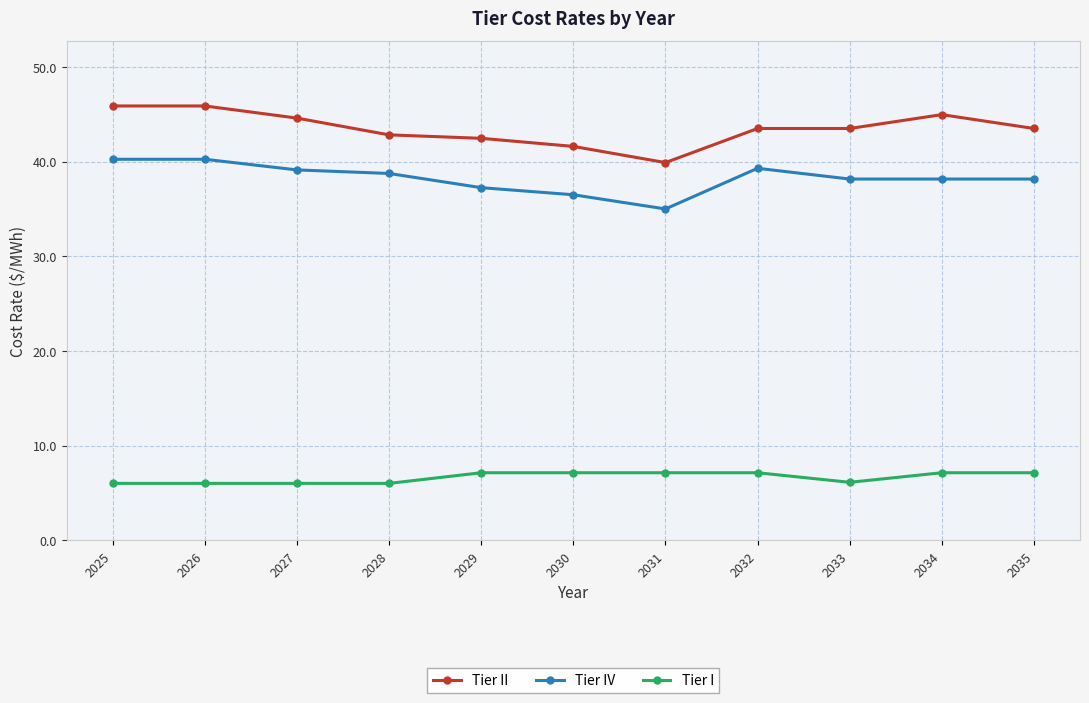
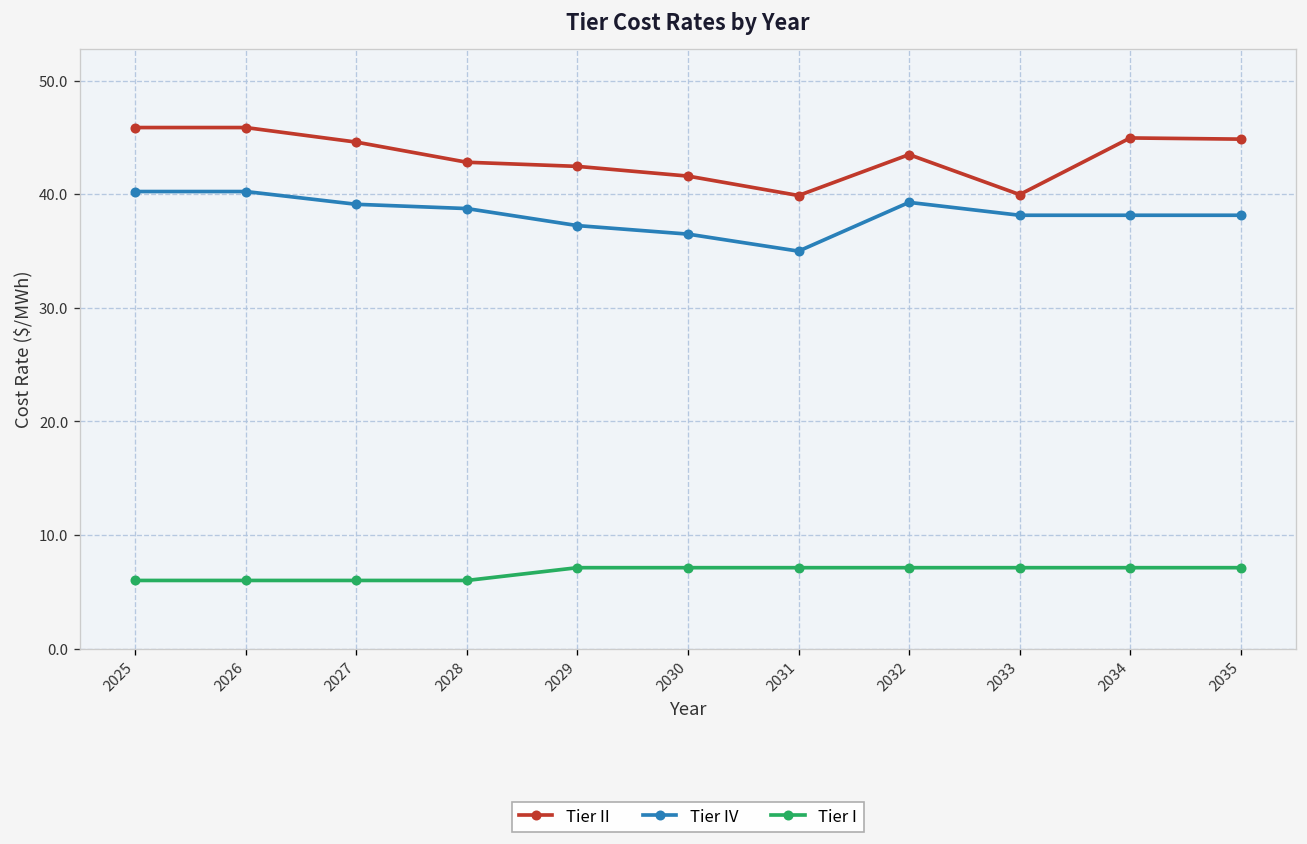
Tier II, 2033: 44 -> 40
Tier I, 2033: 6 -> 7
Tier II, 2035: 44 -> 45
